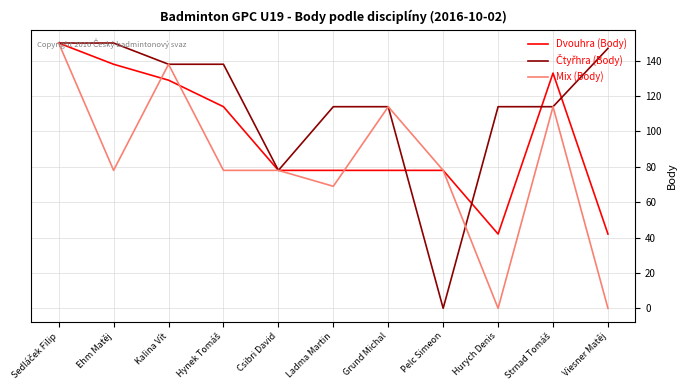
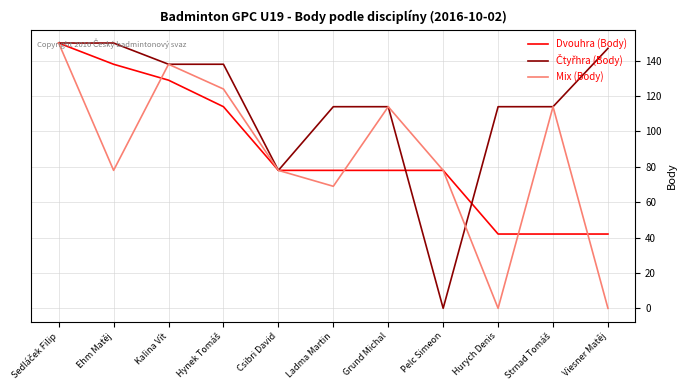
Mix (Body), Hynek Tomáš: 78 -> 124
Dvouhra (Body), Strnad Tomáš: 133 -> 42
